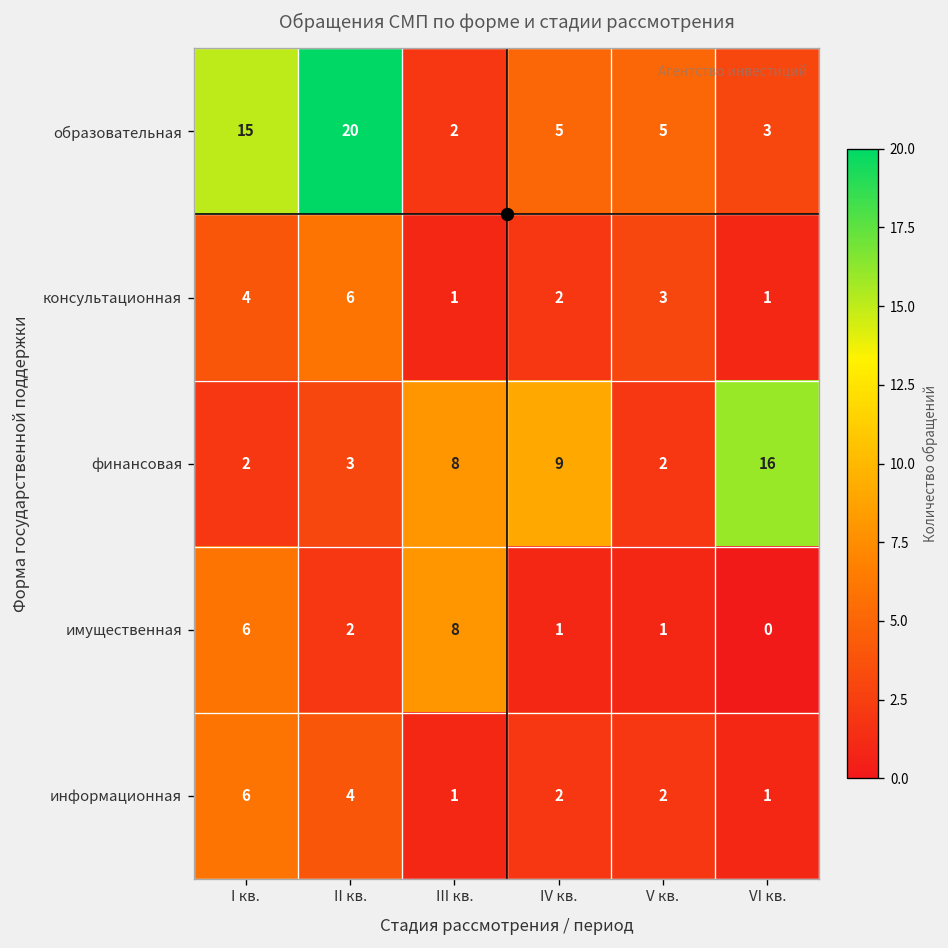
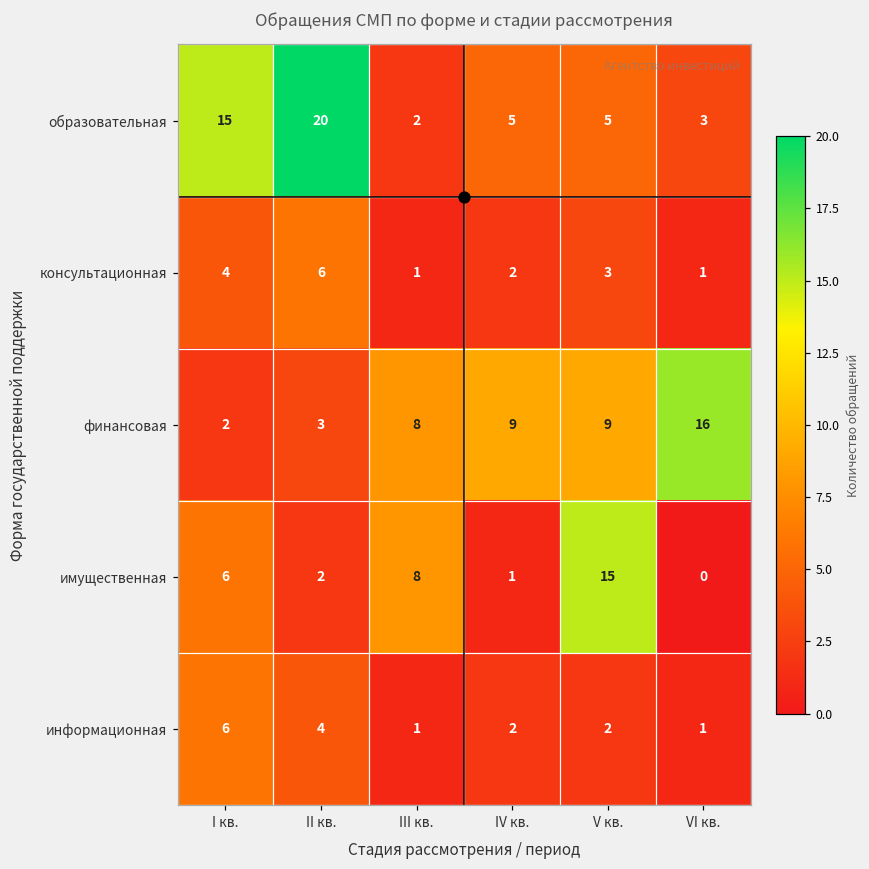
финансовая, V кв.: 2 -> 9
имущественная, V кв.: 1 -> 15
